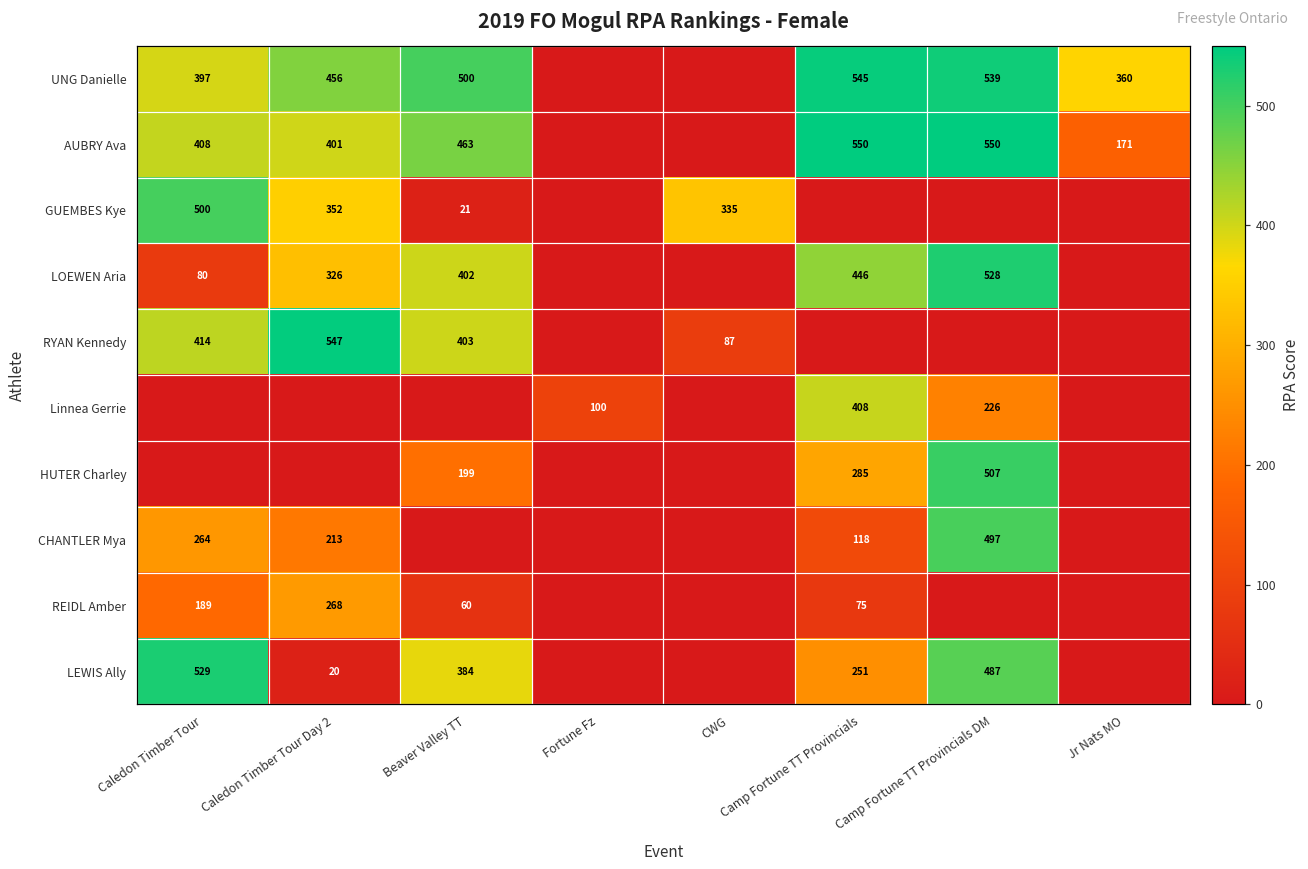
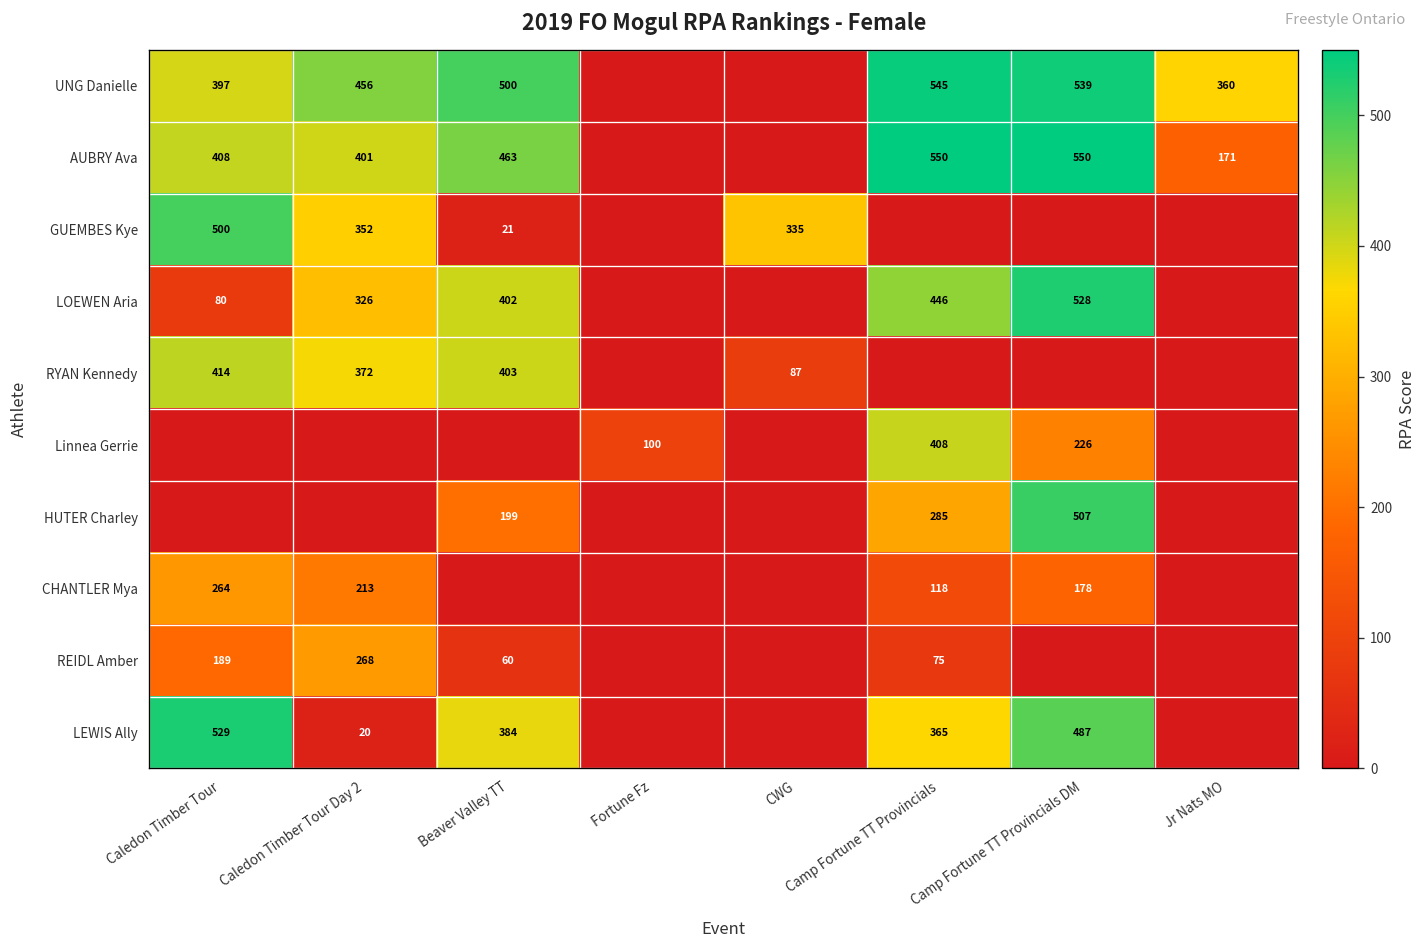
RYAN Kennedy, Caledon Timber Tour Day 2: 547 -> 372
CHANTLER Mya, Camp Fortune TT Provincials DM: 497 -> 178
LEWIS Ally, Camp Fortune TT Provincials: 251 -> 365
